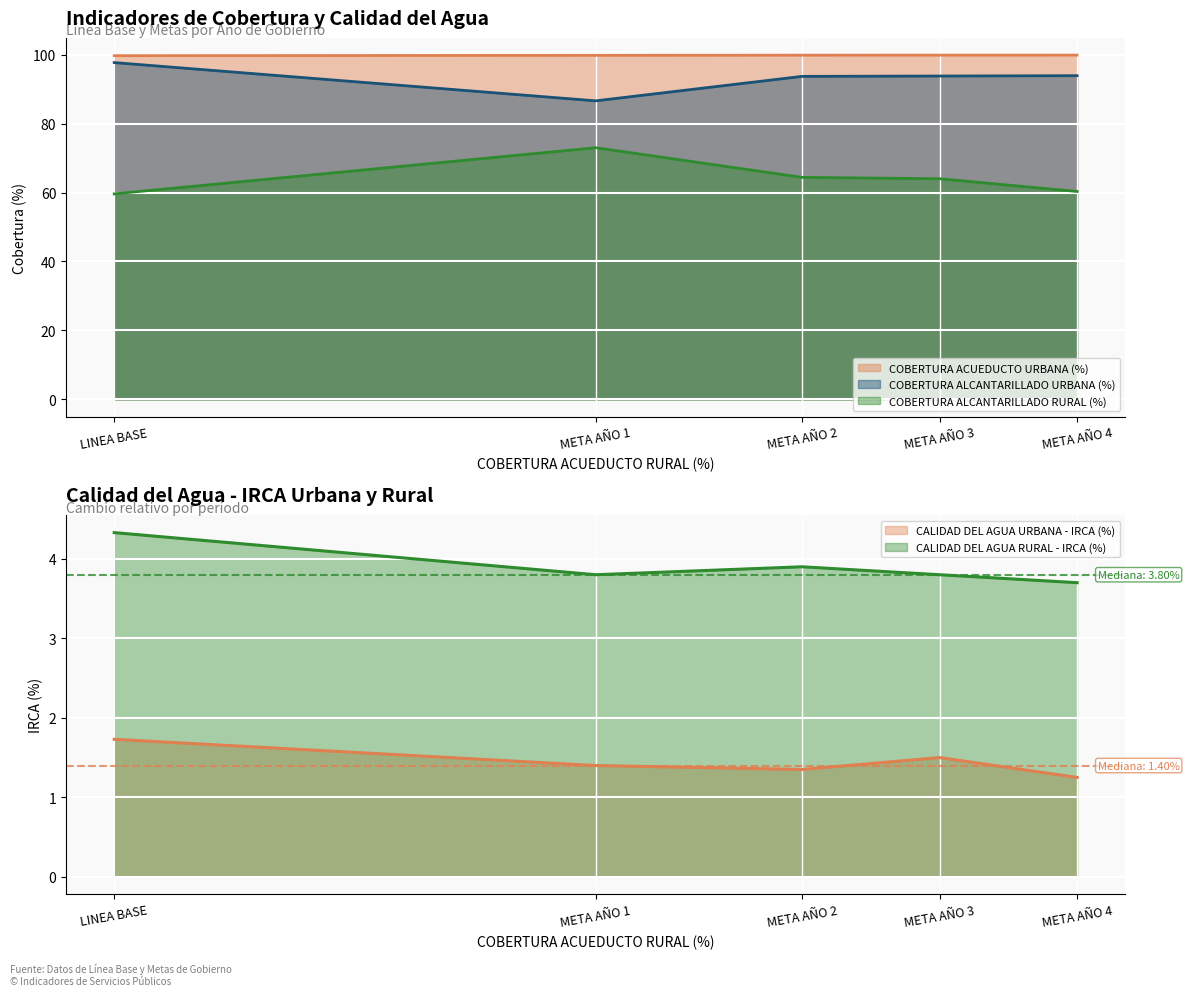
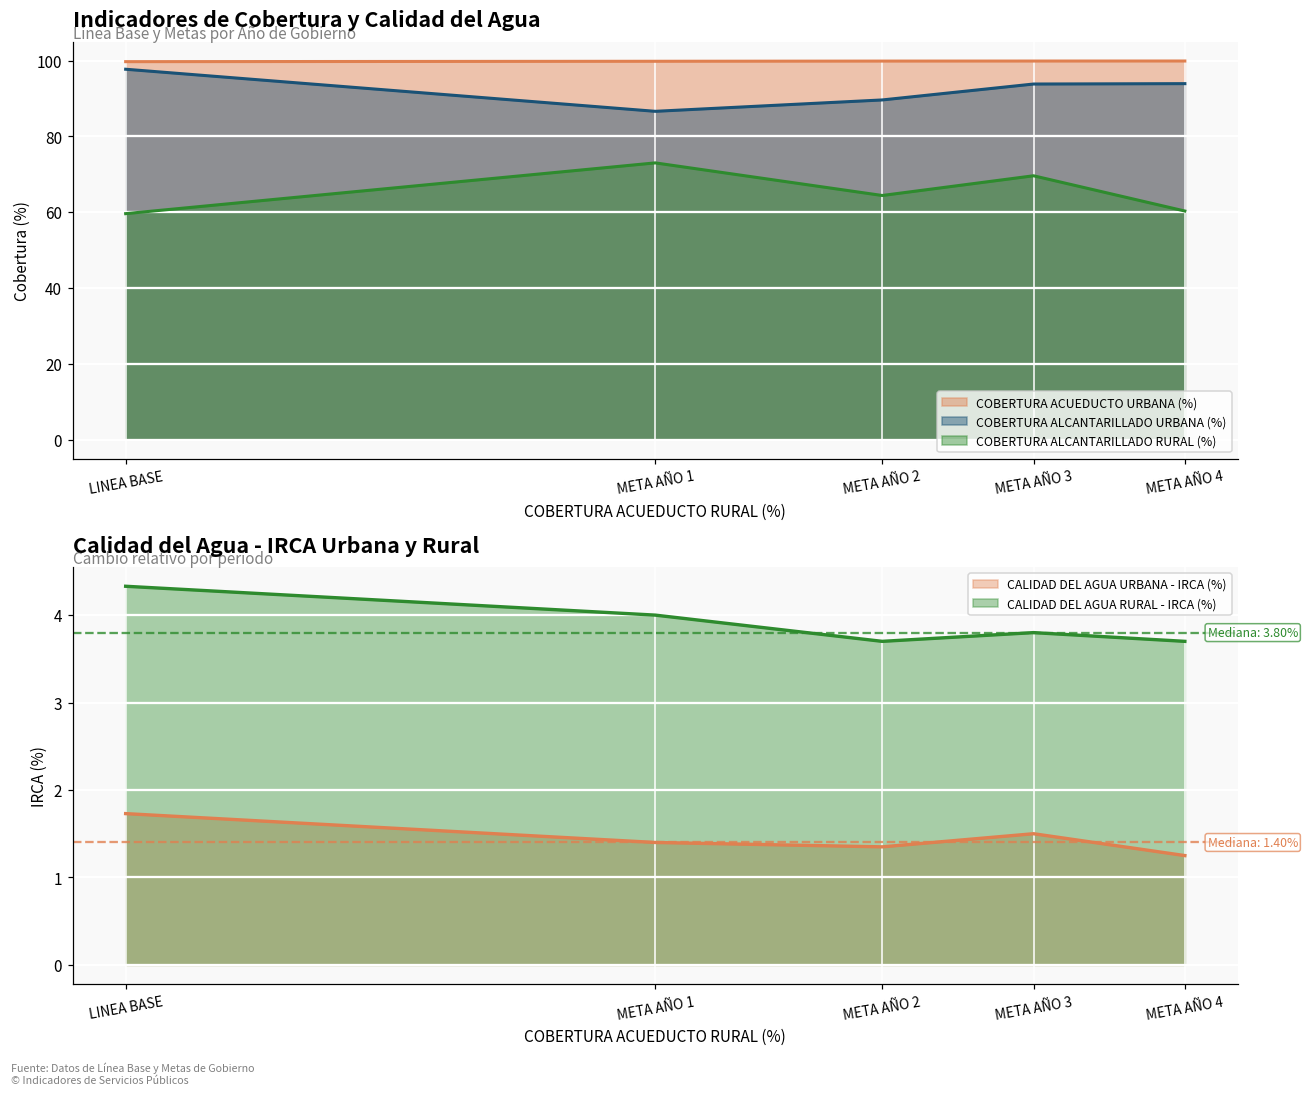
Indicadores de Cobertura y Calidad del Agua, COBERTURA ALCANTARILLADO URBANA (%), META AÑO 2: 94 -> 90
Indicadores de Cobertura y Calidad del Agua, COBERTURA ALCANTARILLADO RURAL (%), META AÑO 3: 64 -> 70
Calidad del Agua - IRCA Urbana y Rural, CALIDAD DEL AGUA RURAL - IRCA (%), META AÑO 1: 3.8 -> 4.0
Calidad del Agua - IRCA Urbana y Rural, CALIDAD DEL AGUA RURAL - IRCA (%), META AÑO 2: 3.9 -> 3.7
